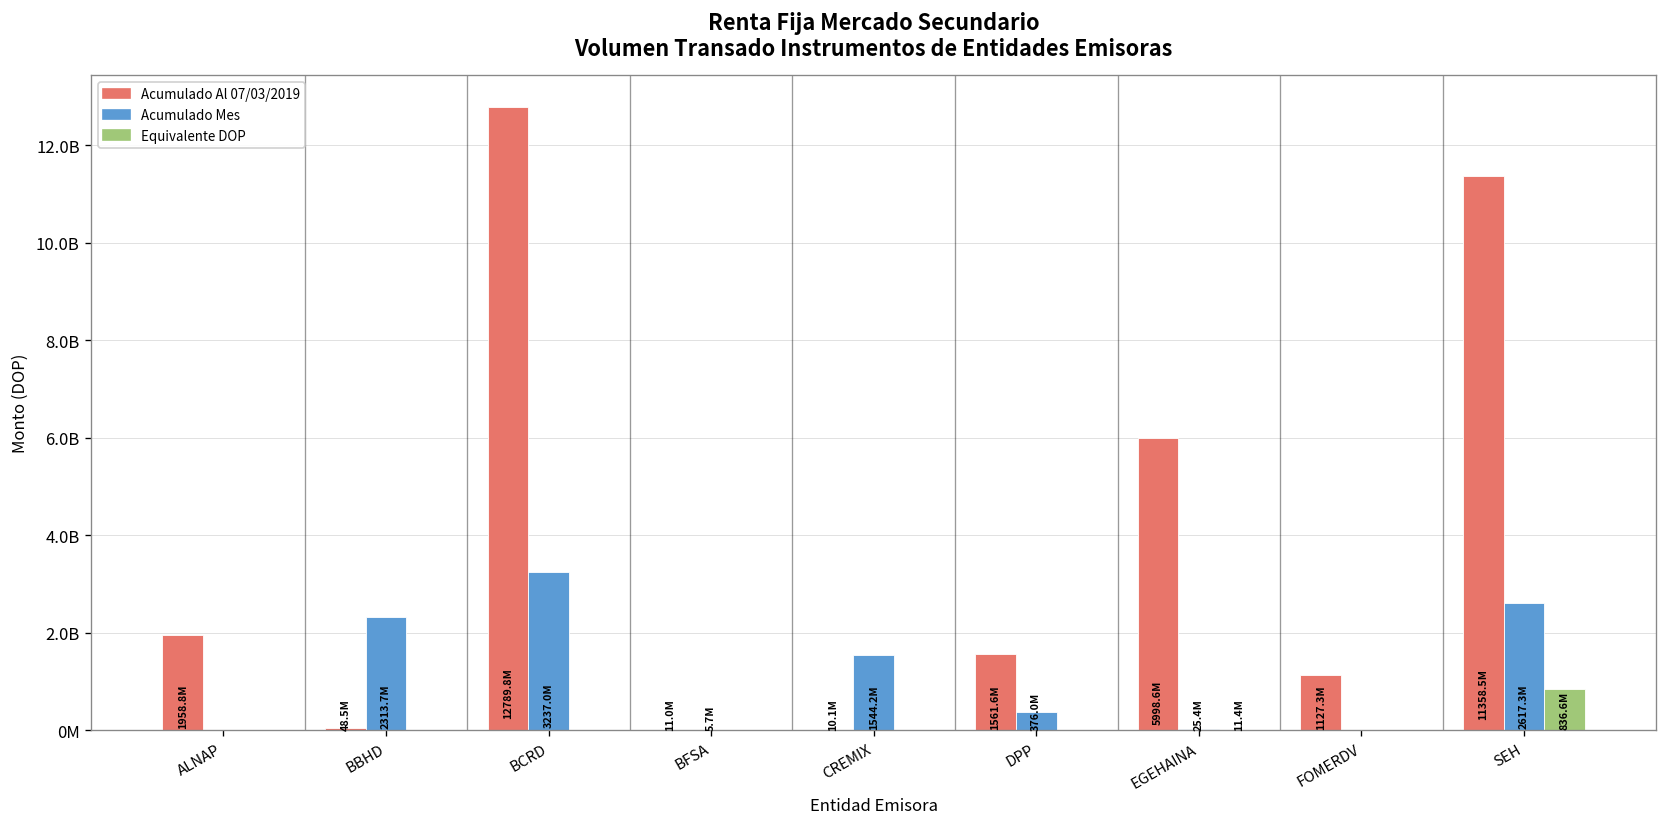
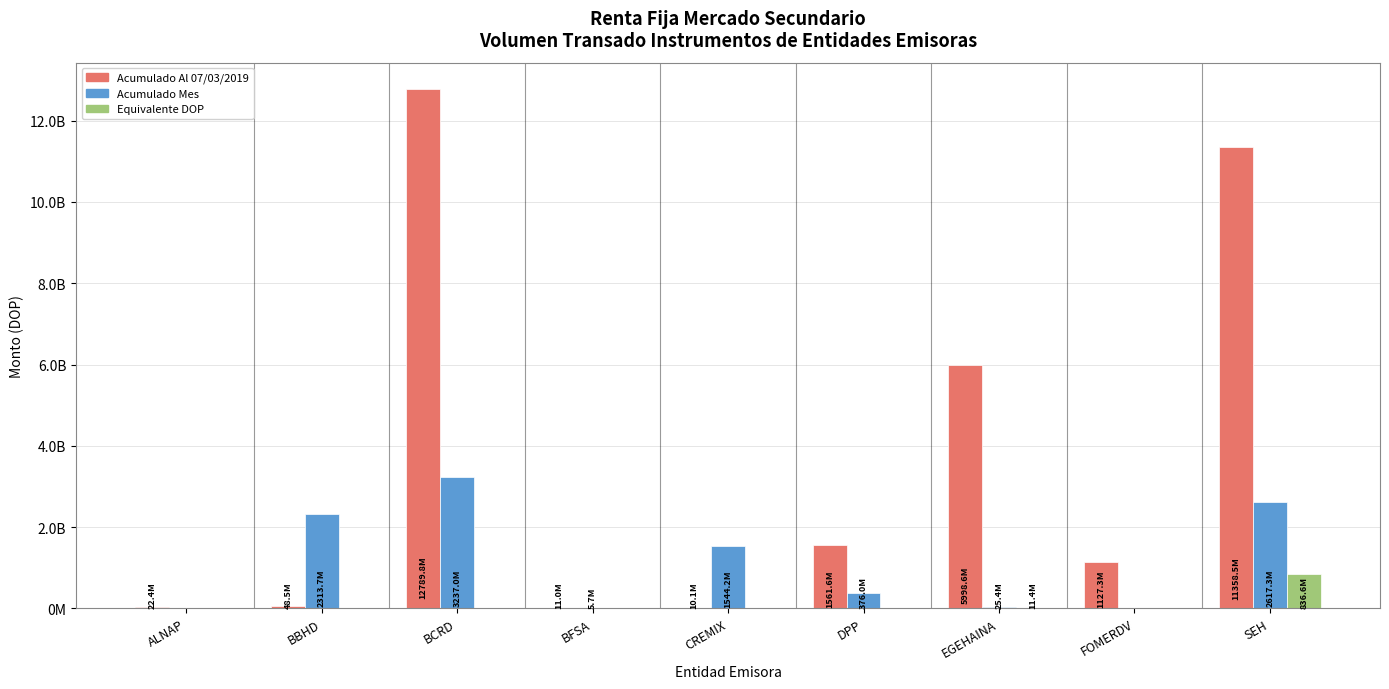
Acumulado Al 07/03/2019, ALNAP: 1958.8M -> 22.4M
